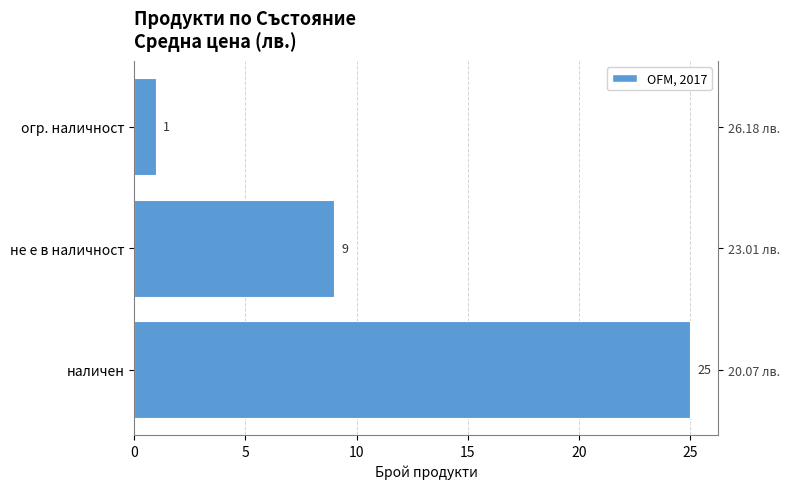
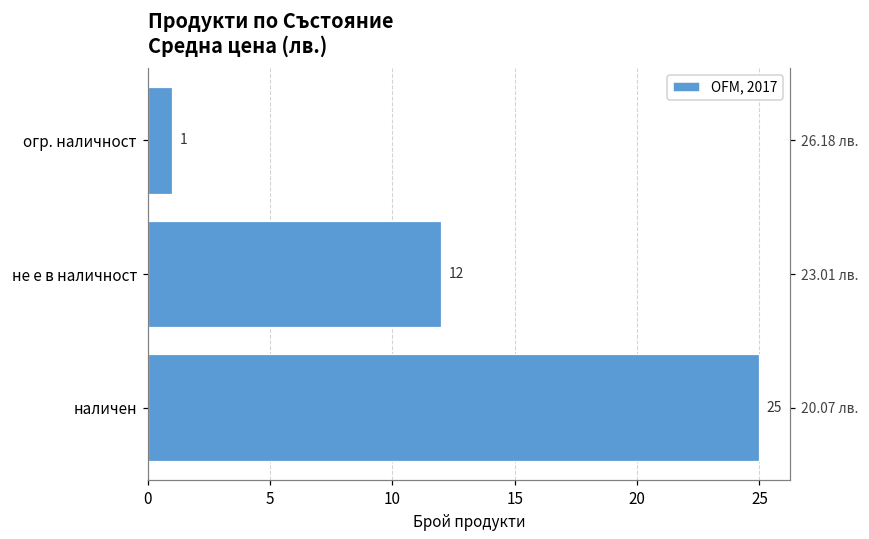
не е в наличност: 9 -> 12
